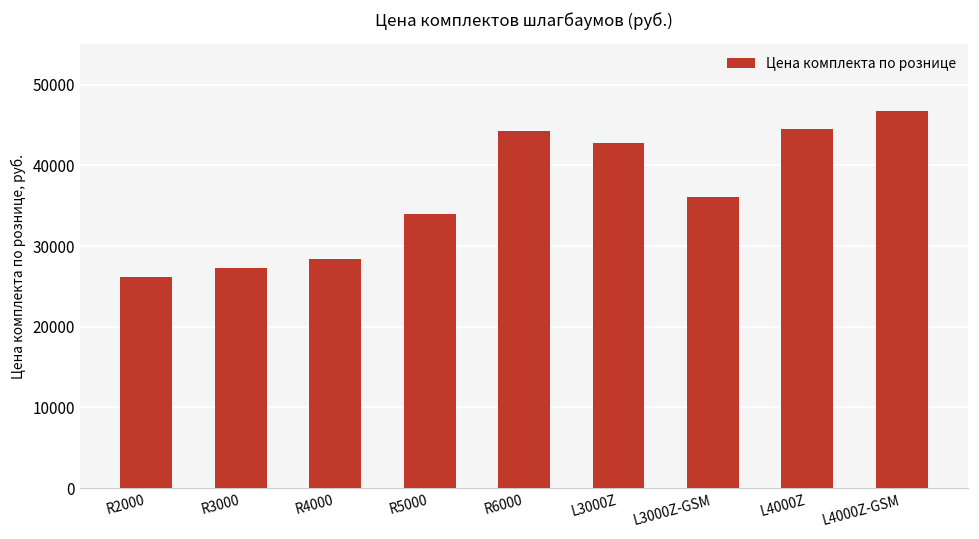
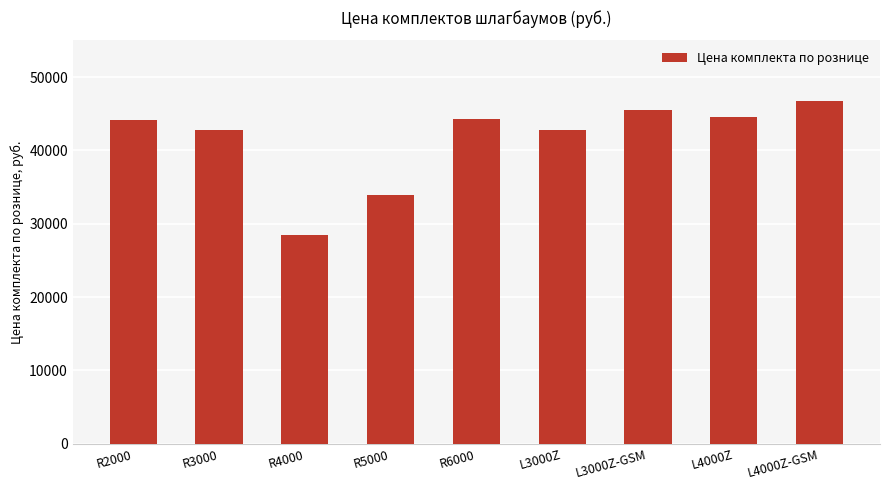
R2000: 26000 -> 44000
R3000: 27000 -> 43000
L3000Z-GSM: 36000 -> 46000
